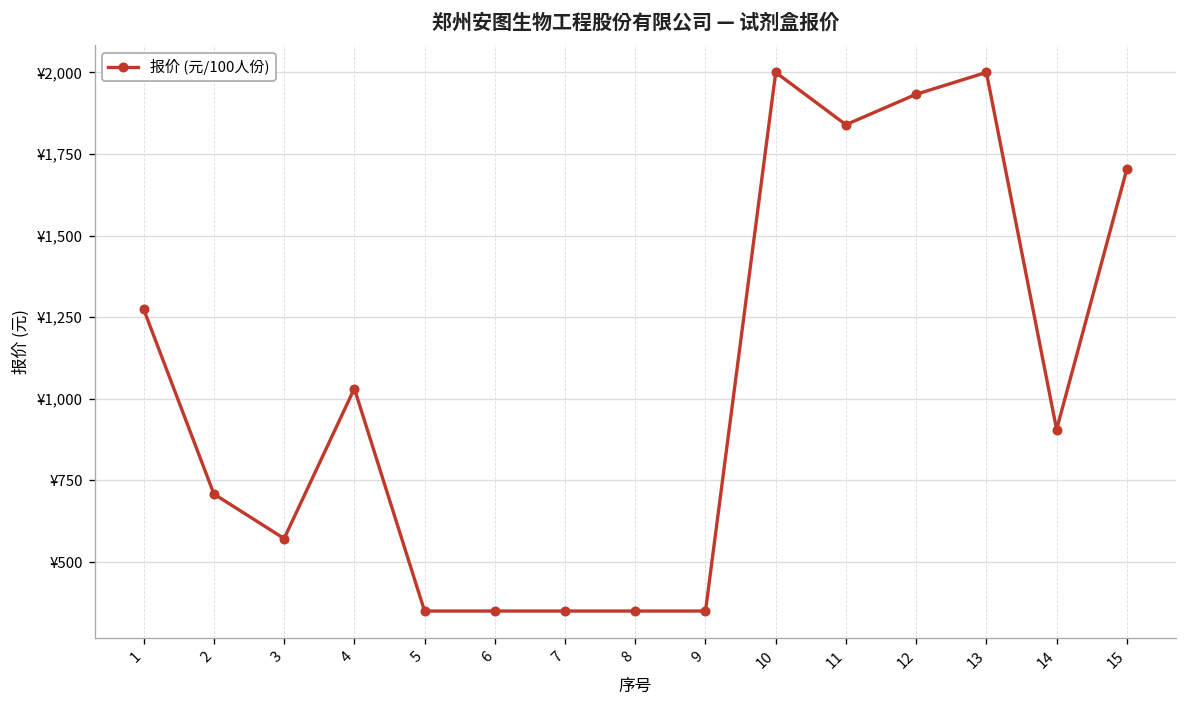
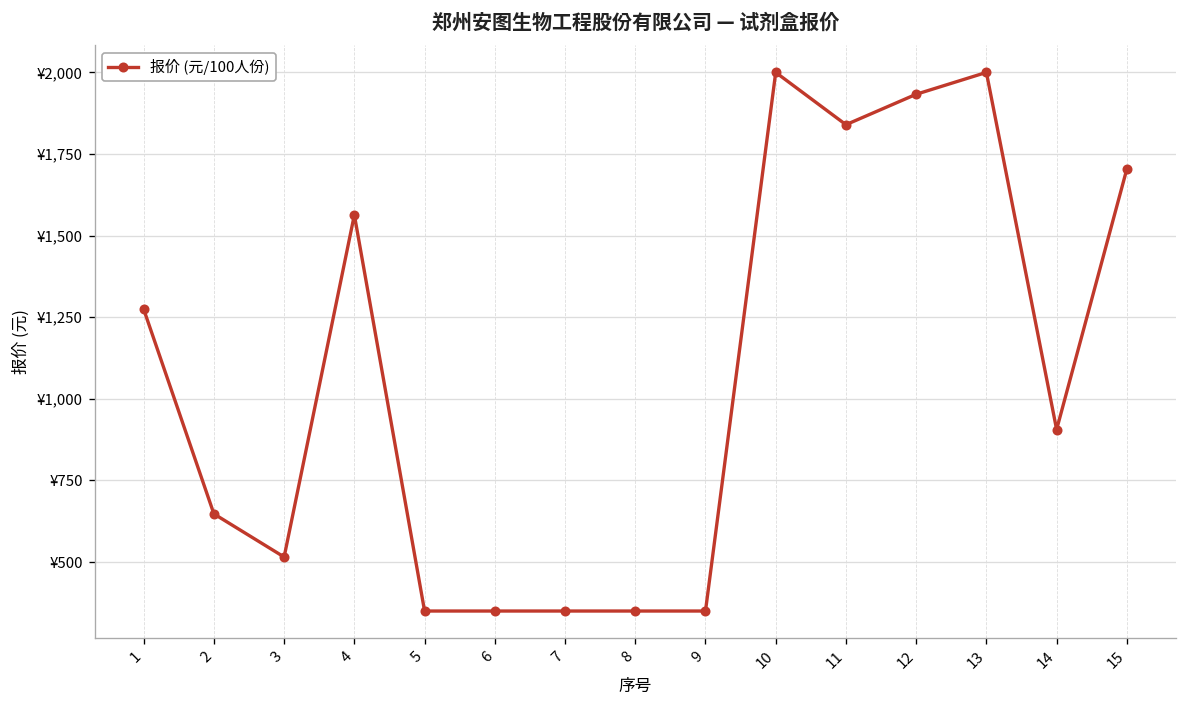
2: ¥710 -> ¥650
3: ¥570 -> ¥520
4: ¥1,030 -> ¥1,560
